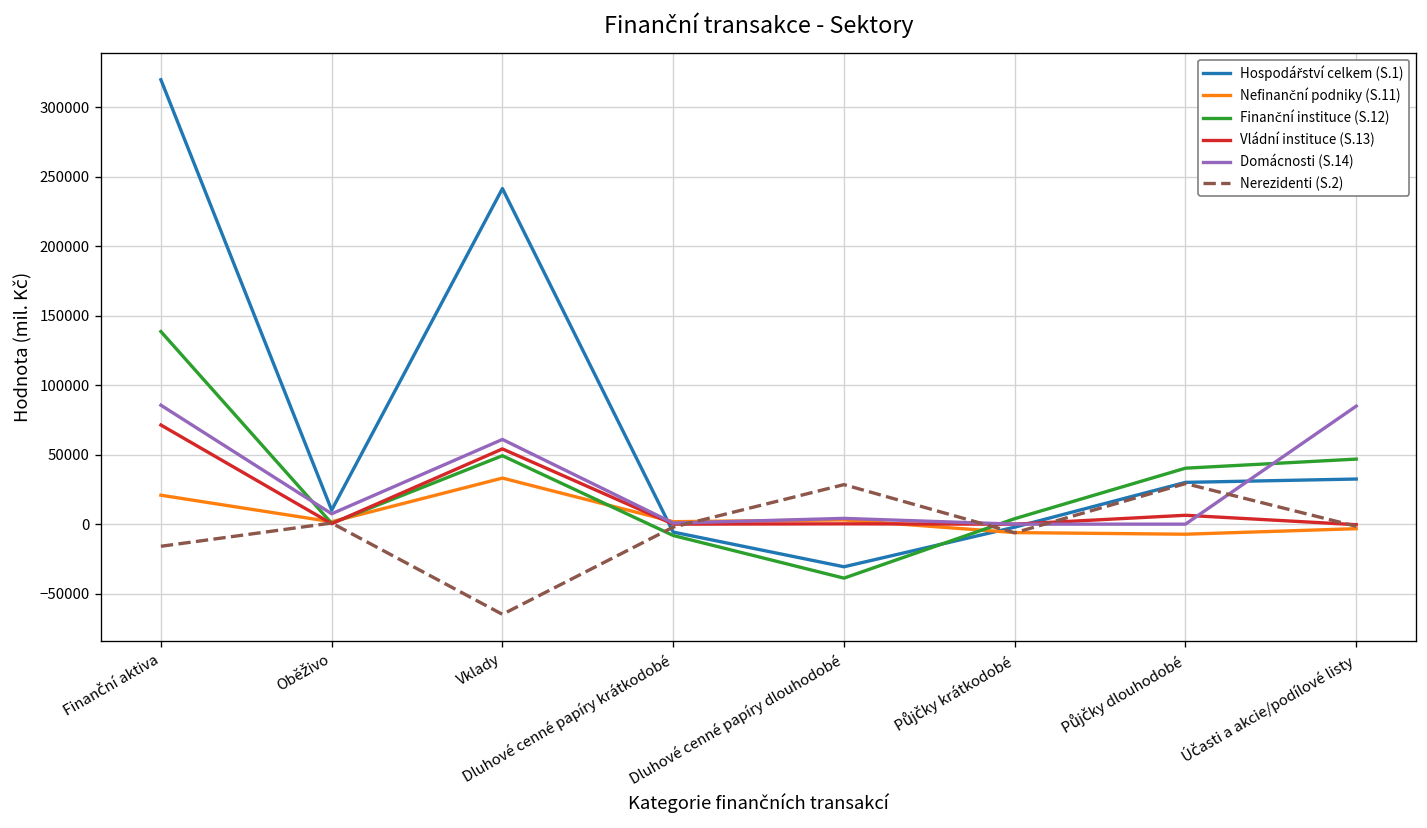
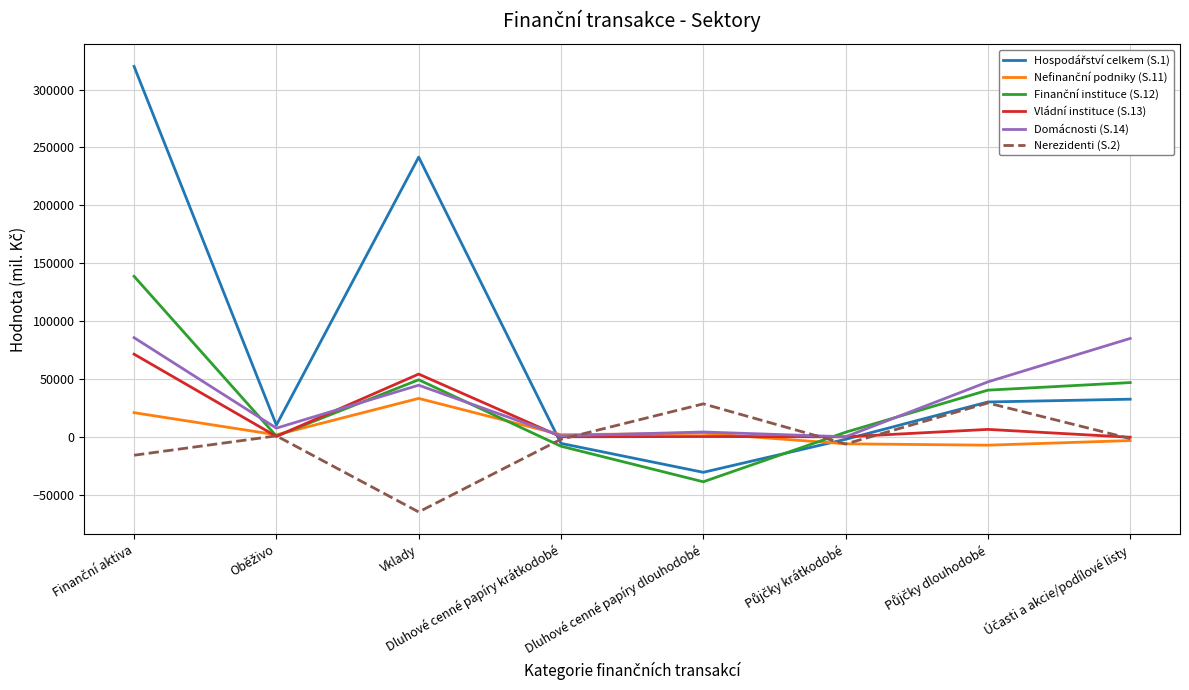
Domácnosti (S.14), Vklady: 61000 -> 45000
Domácnosti (S.14), Půjčky dlouhodobé: 0 -> 47000
